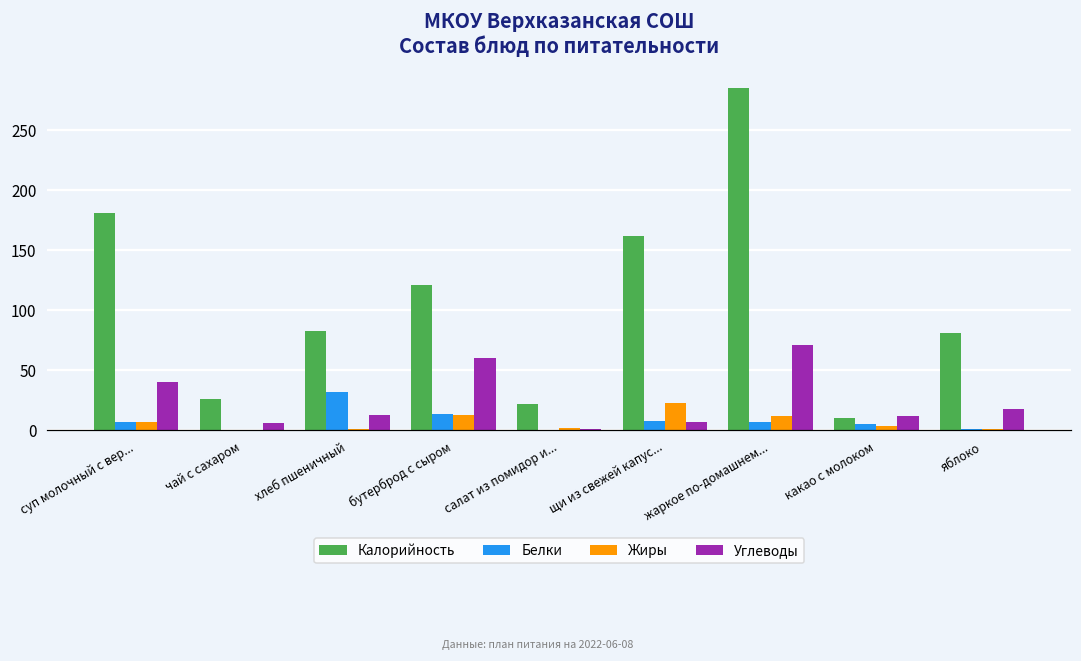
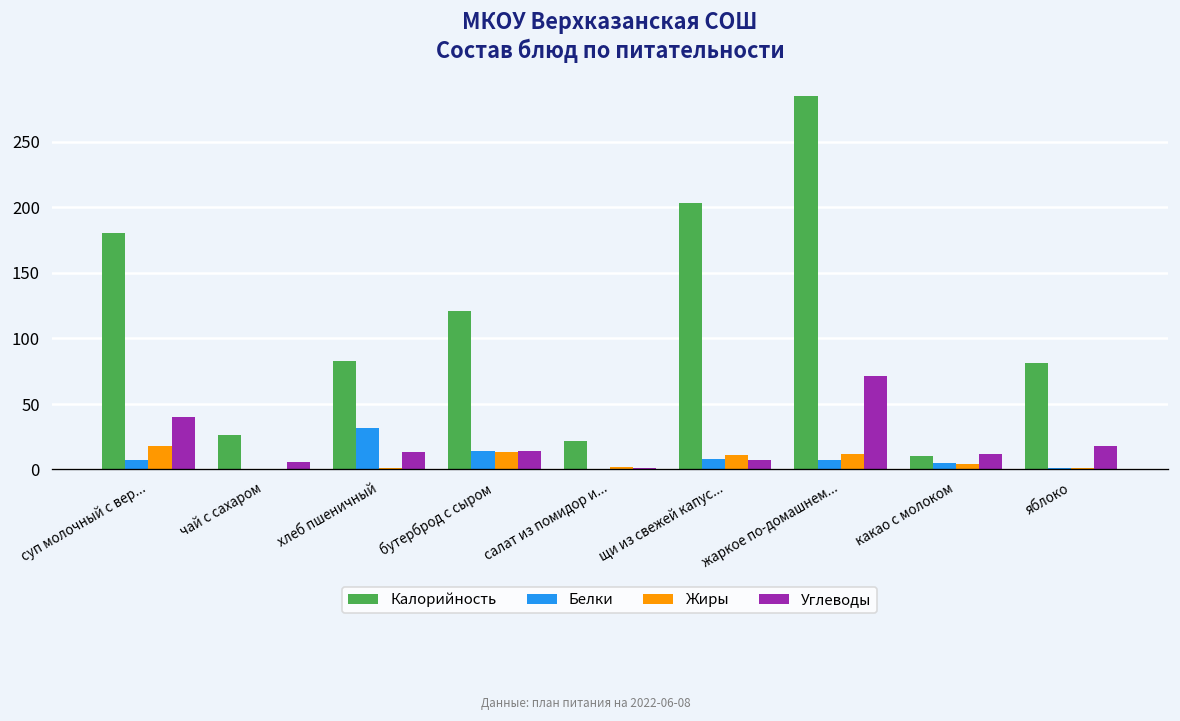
Жиры, суп молочный с вер...: 7 -> 18
Углеводы, бутерброд с сыром: 60 -> 14
Калорийность, щи из свежей капус...: 162 -> 203
Жиры, щи из свежей капус...: 23 -> 11
